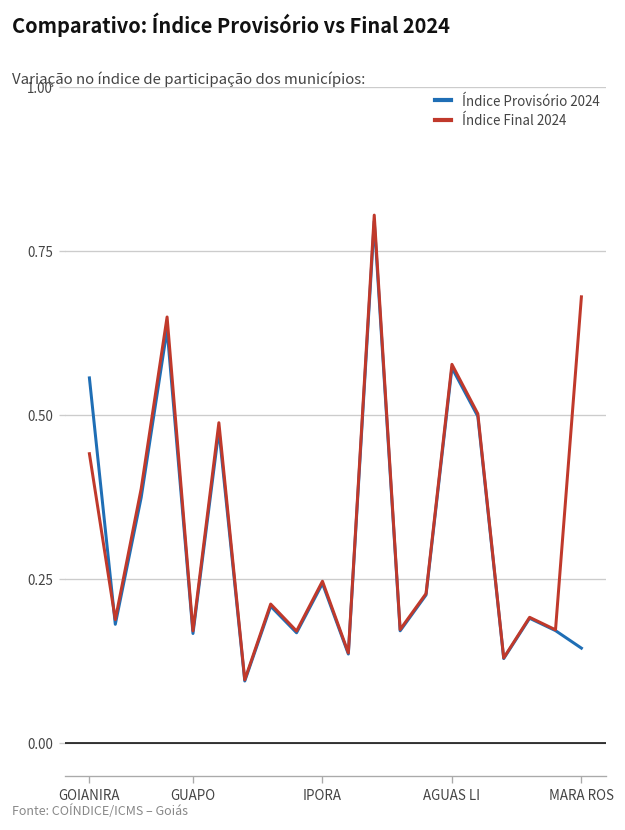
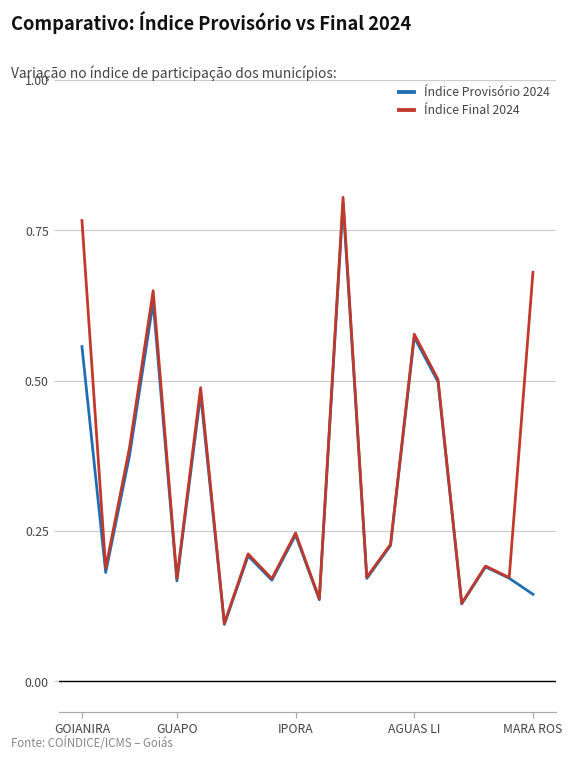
Índice Final 2024, GOIANIRA: 0.44 -> 0.77
